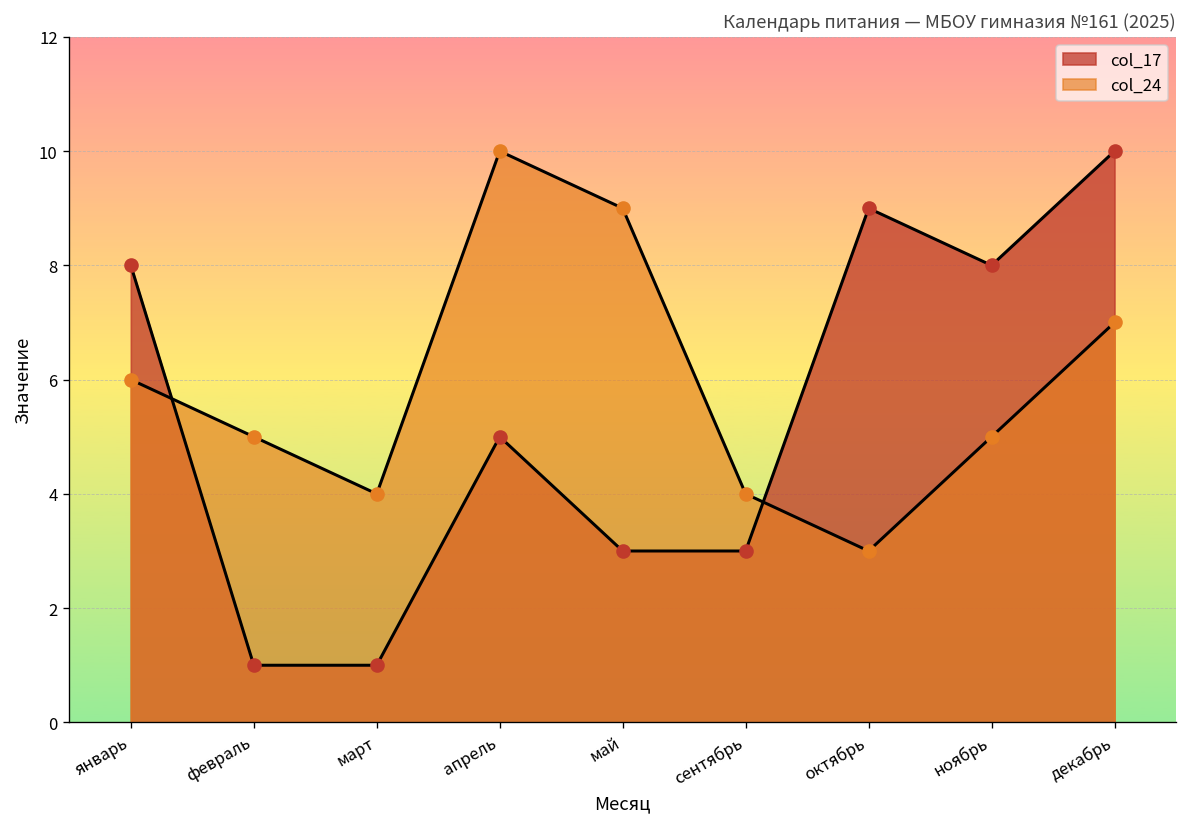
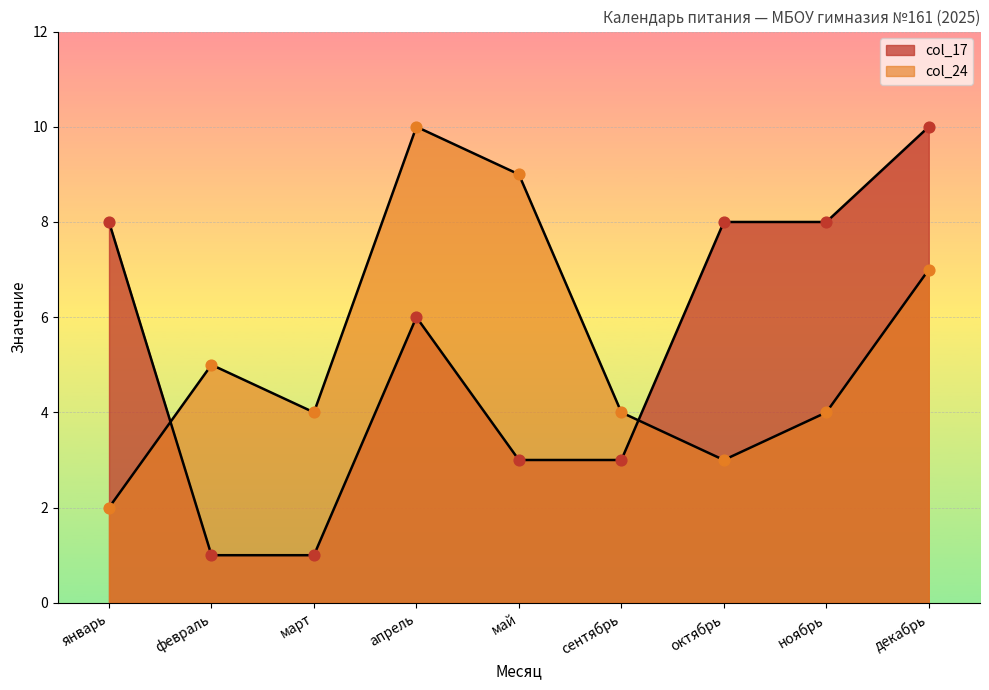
col_24, январь: 6 -> 2
col_17, апрель: 5 -> 6
col_17, октябрь: 9 -> 8
col_24, ноябрь: 5 -> 4
